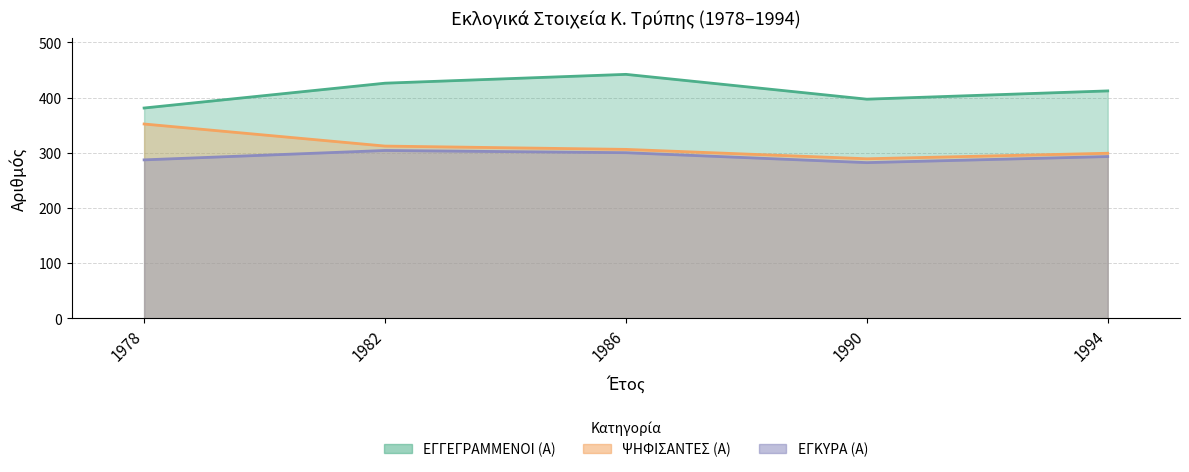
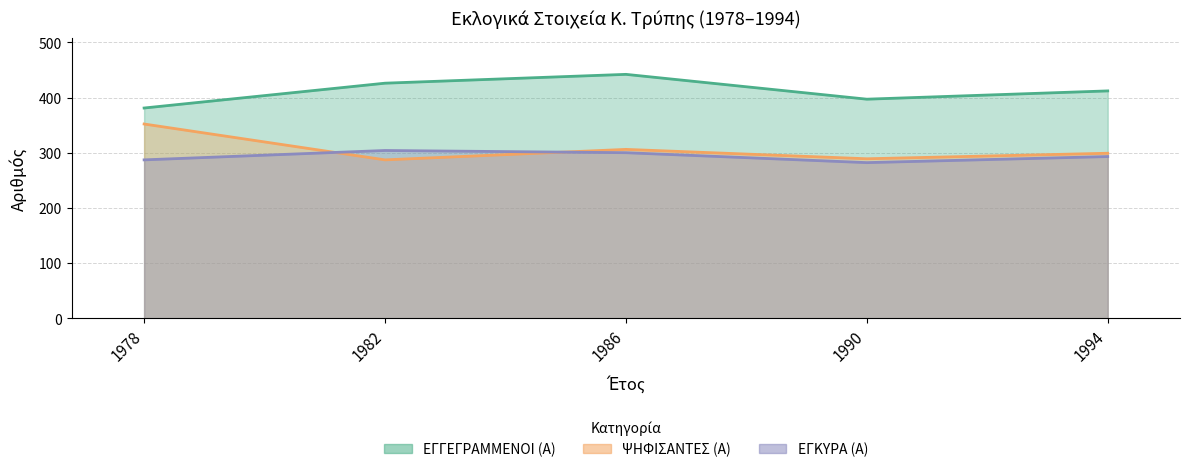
ΨΗΦΙΣΑΝΤΕΣ (Α), 1982: 310 -> 290
